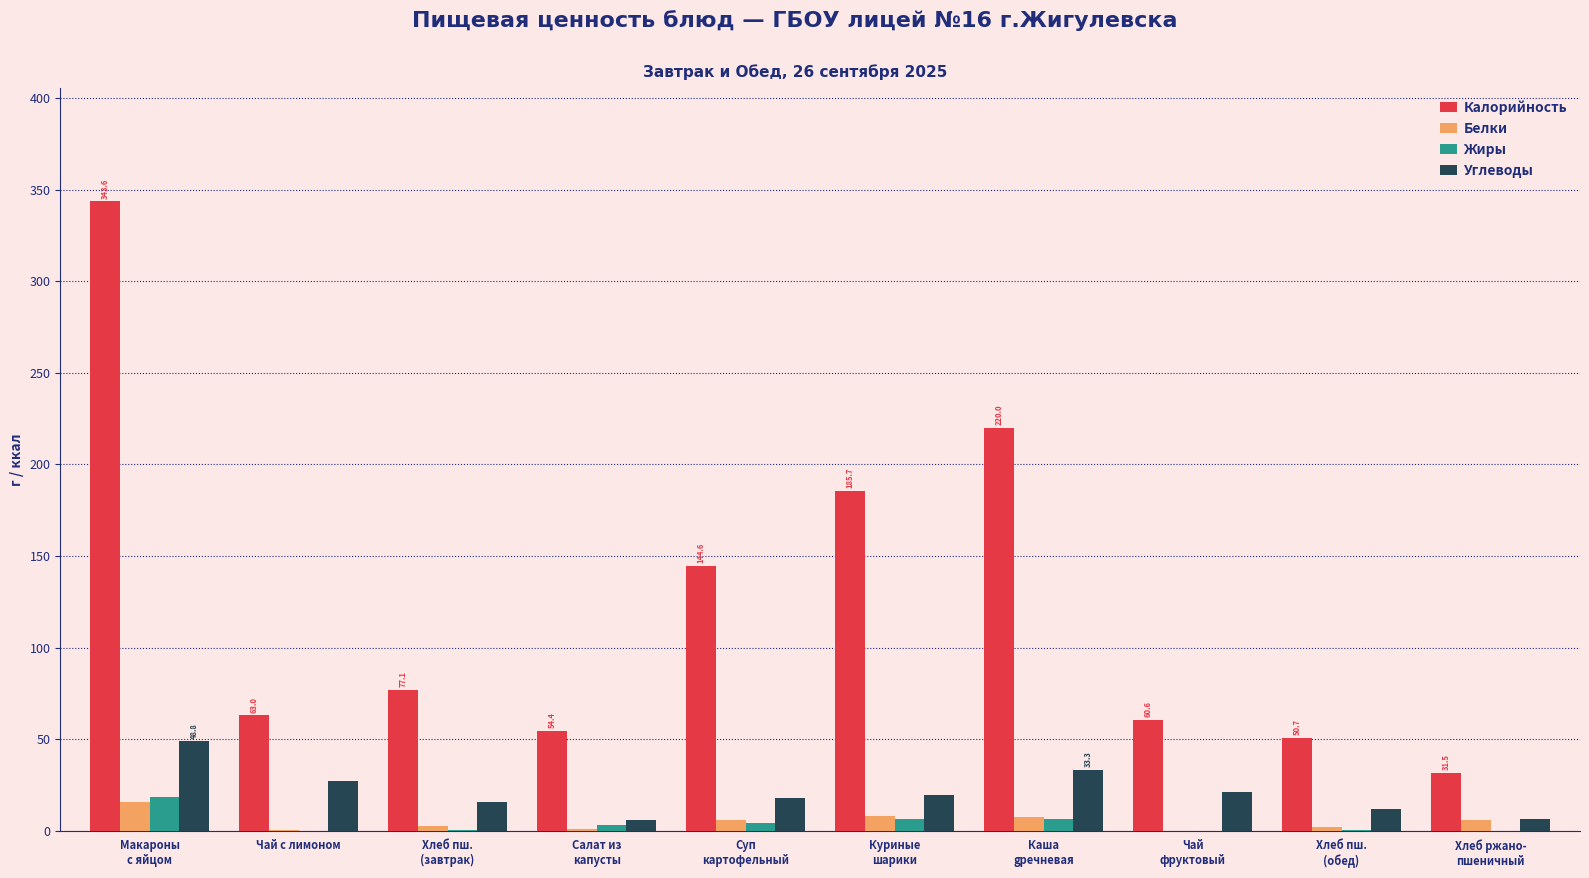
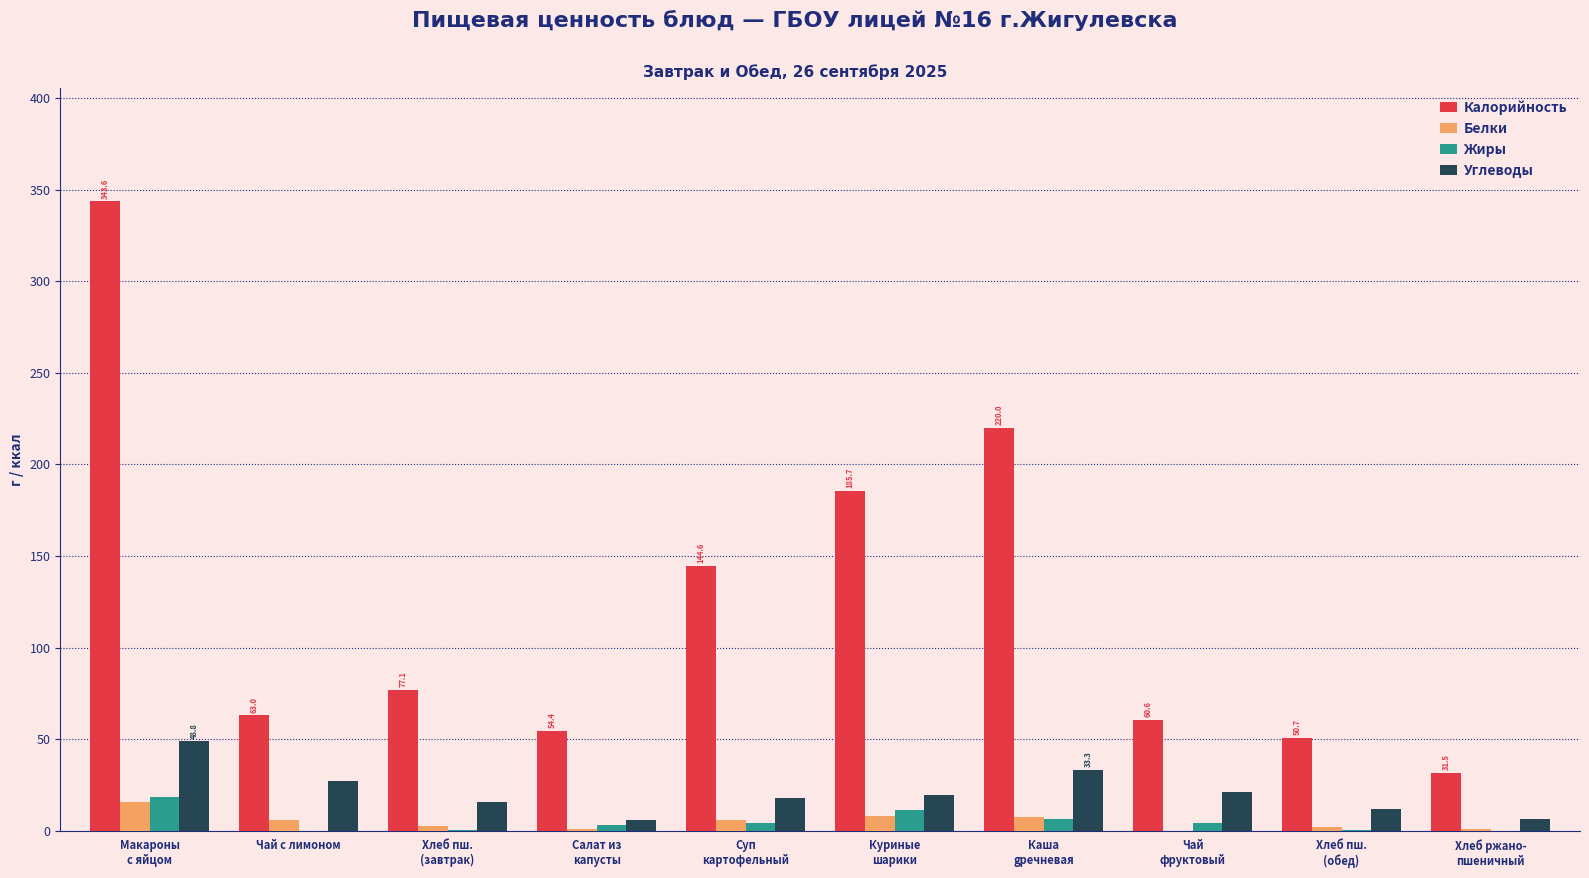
Белки, Чай с лимоном: 0 -> 6
Жиры, Куриные шарики: 6 -> 11
Жиры, Чай фруктовый: 0 -> 4
Белки, Хлеб ржано- пшеничный: 6 -> 1
